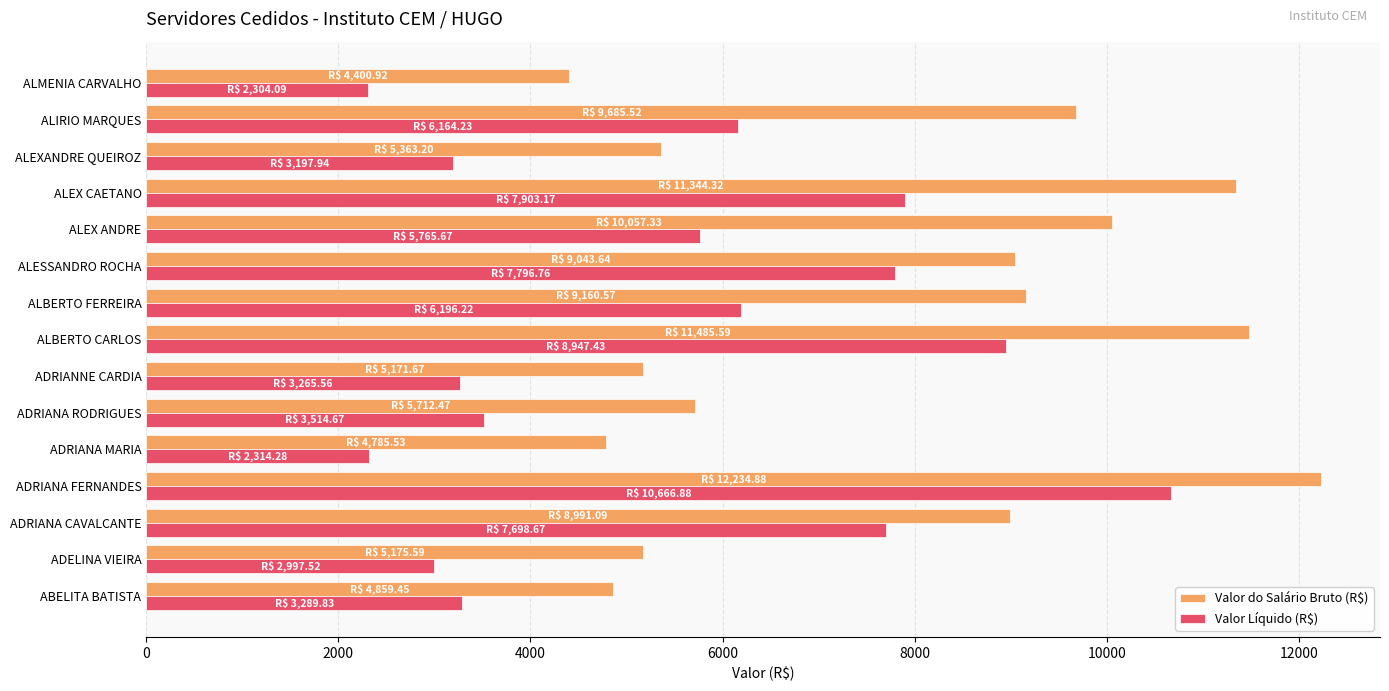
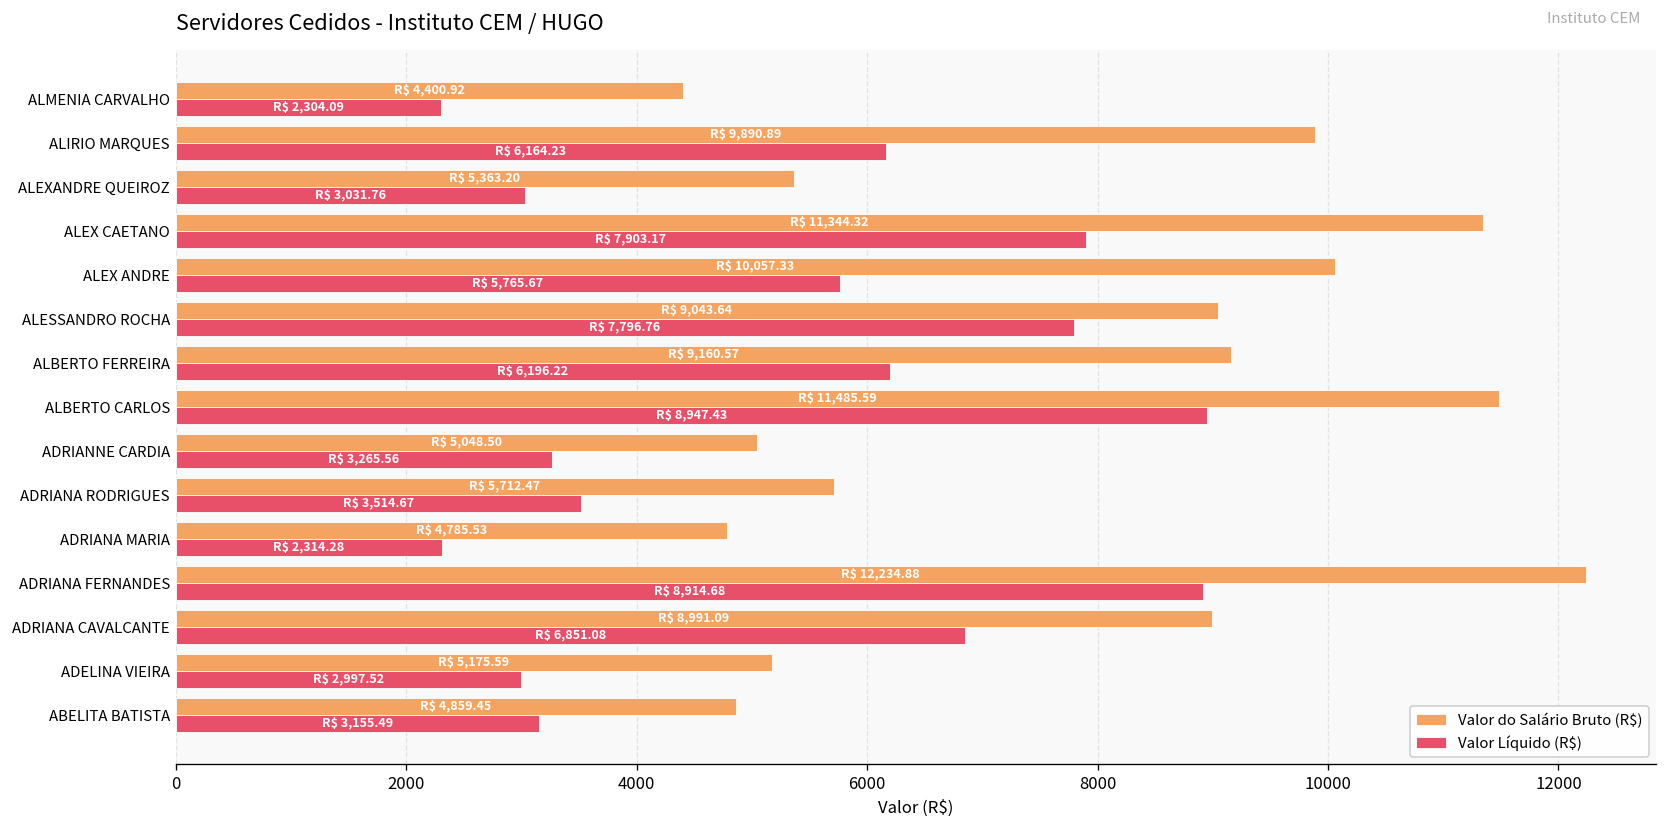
Valor do Salário Bruto (R$), ALIRIO MARQUES: 9,685.52 -> 9,890.89
Valor Líquido (R$), ALEXANDRE QUEIROZ: 3,197.94 -> 3,031.76
Valor do Salário Bruto (R$), ADRIANNE CARDIA: 5,171.67 -> 5,048.50
Valor Líquido (R$), ADRIANA FERNANDES: 10,666.88 -> 8,914.68
Valor Líquido (R$), ADRIANA CAVALCANTE: 7,698.67 -> 6,851.08
Valor Líquido (R$), ABELITA BATISTA: 3,289.83 -> 3,155.49
